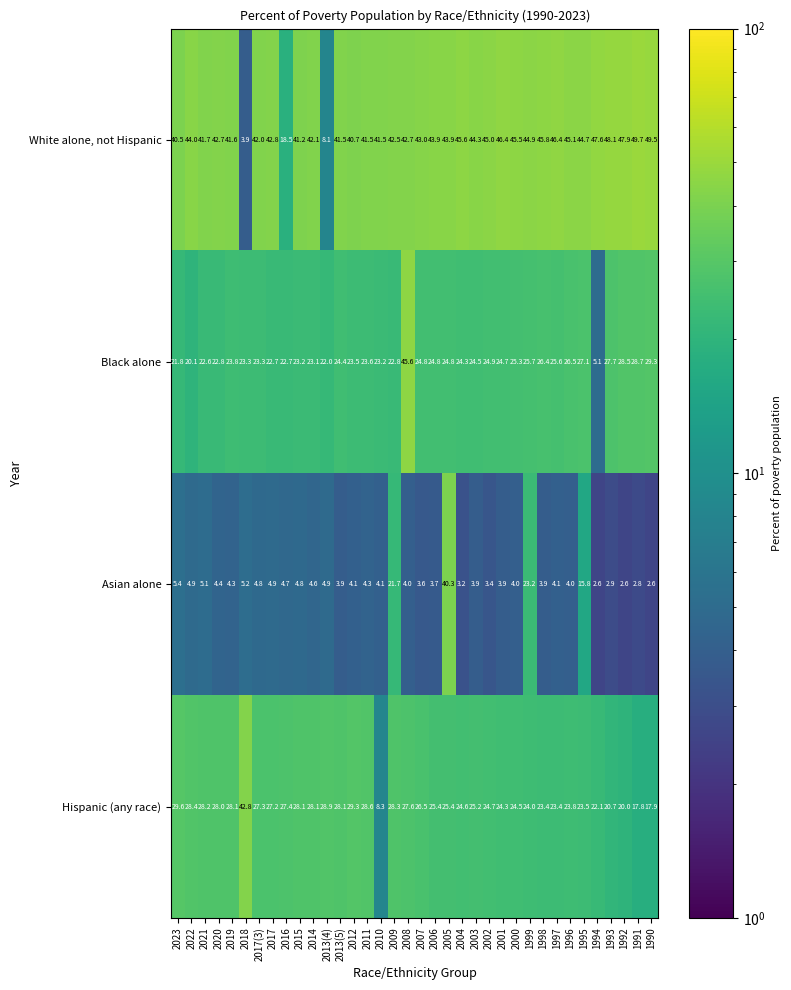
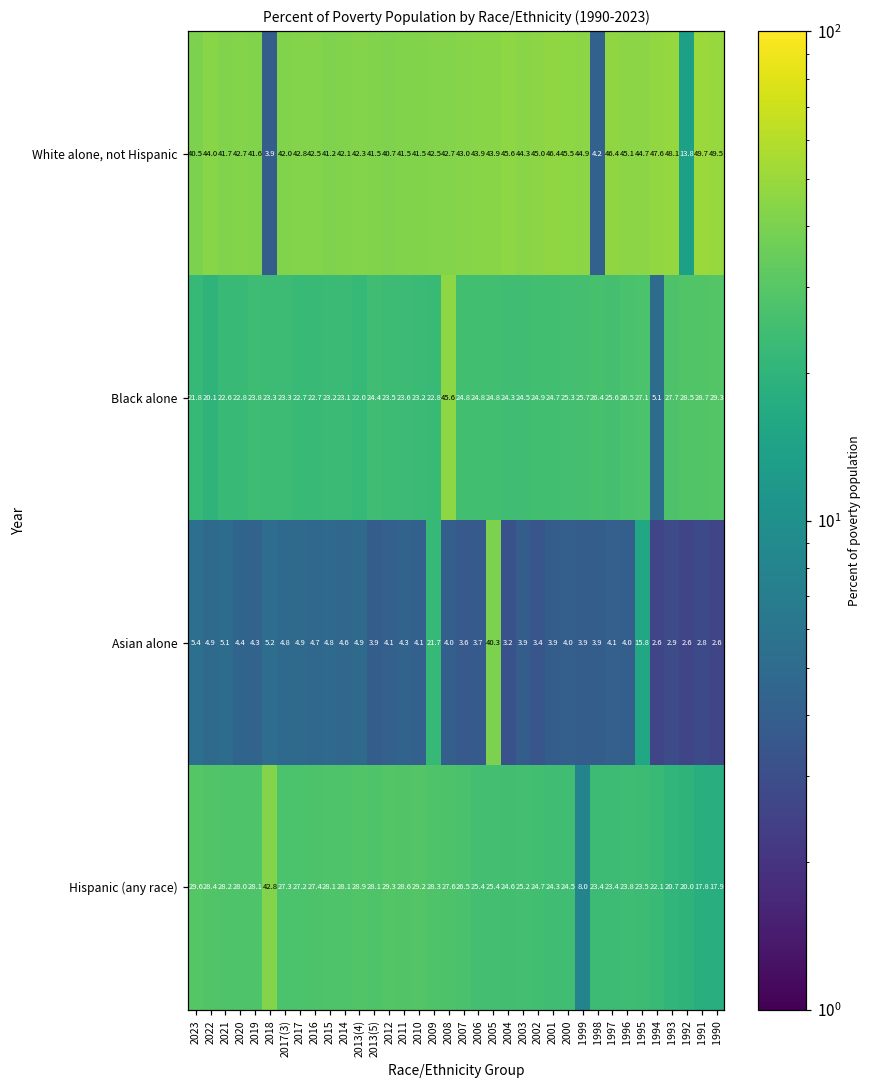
White alone, not Hispanic, 2016: 18.5 -> 42.5
White alone, not Hispanic, 2013(4): 8.1 -> 42.3
White alone, not Hispanic, 1998: 45.8 -> 4.2
White alone, not Hispanic, 1992: 47.9 -> 13.8
Asian alone, 1999: 23.2 -> 3.9
Hispanic (any race), 2010: 8.3 -> 29.2
Hispanic (any race), 1999: 24.0 -> 8.0
